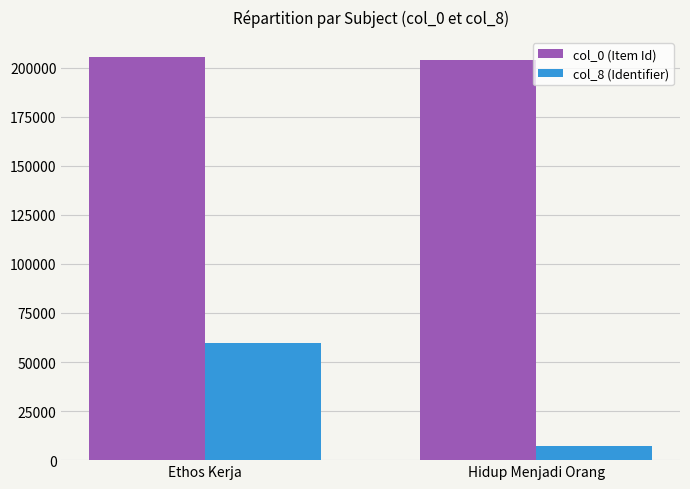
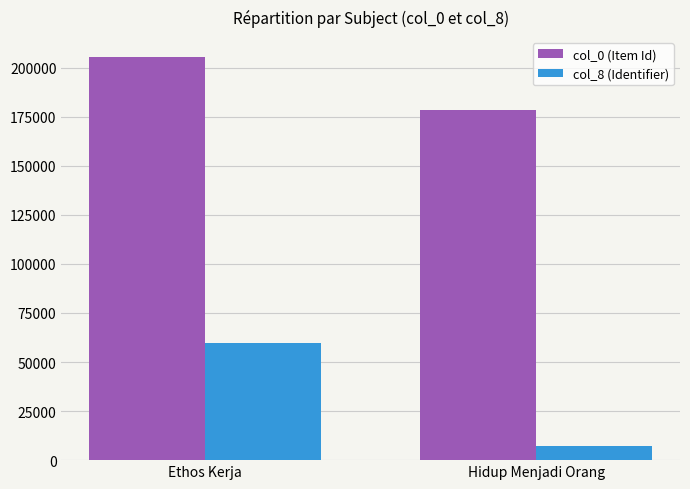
col_0 (Item Id), Hidup Menjadi Orang: 204000 -> 178000
